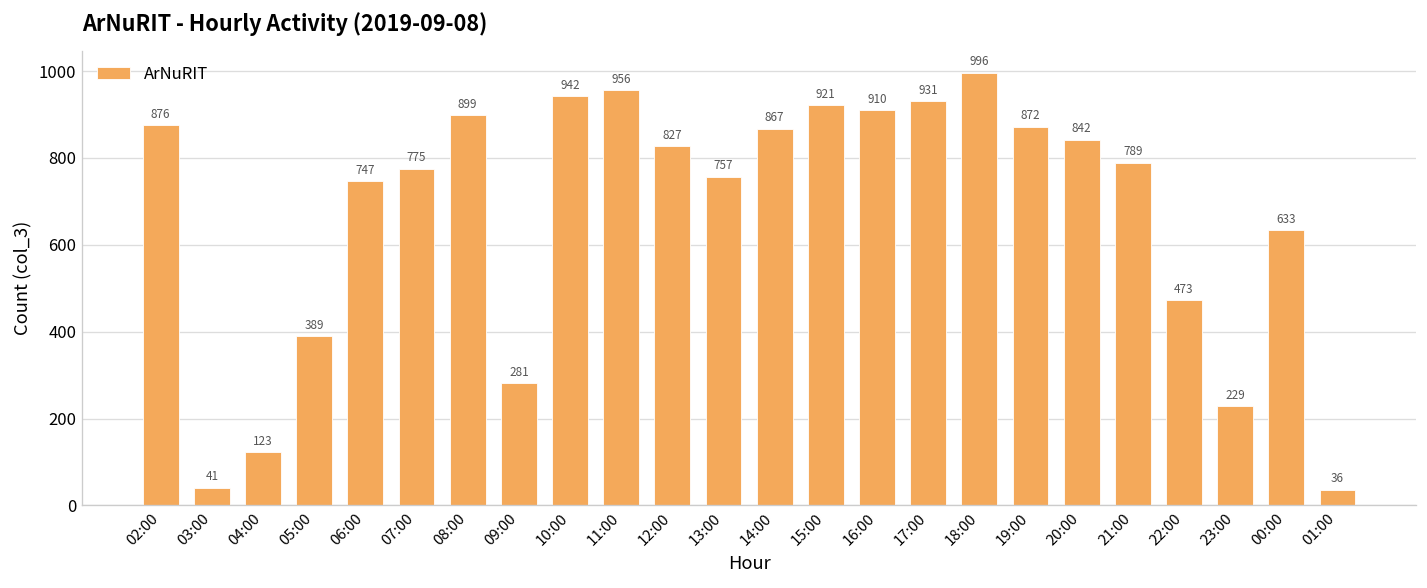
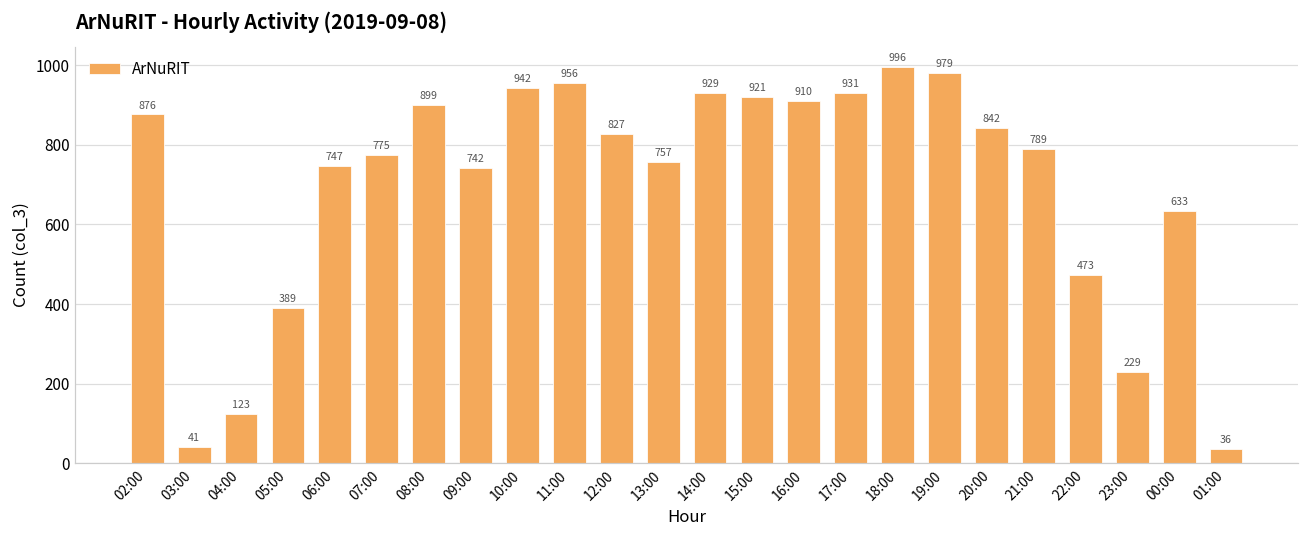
09:00: 281 -> 742
14:00: 867 -> 929
19:00: 872 -> 979
